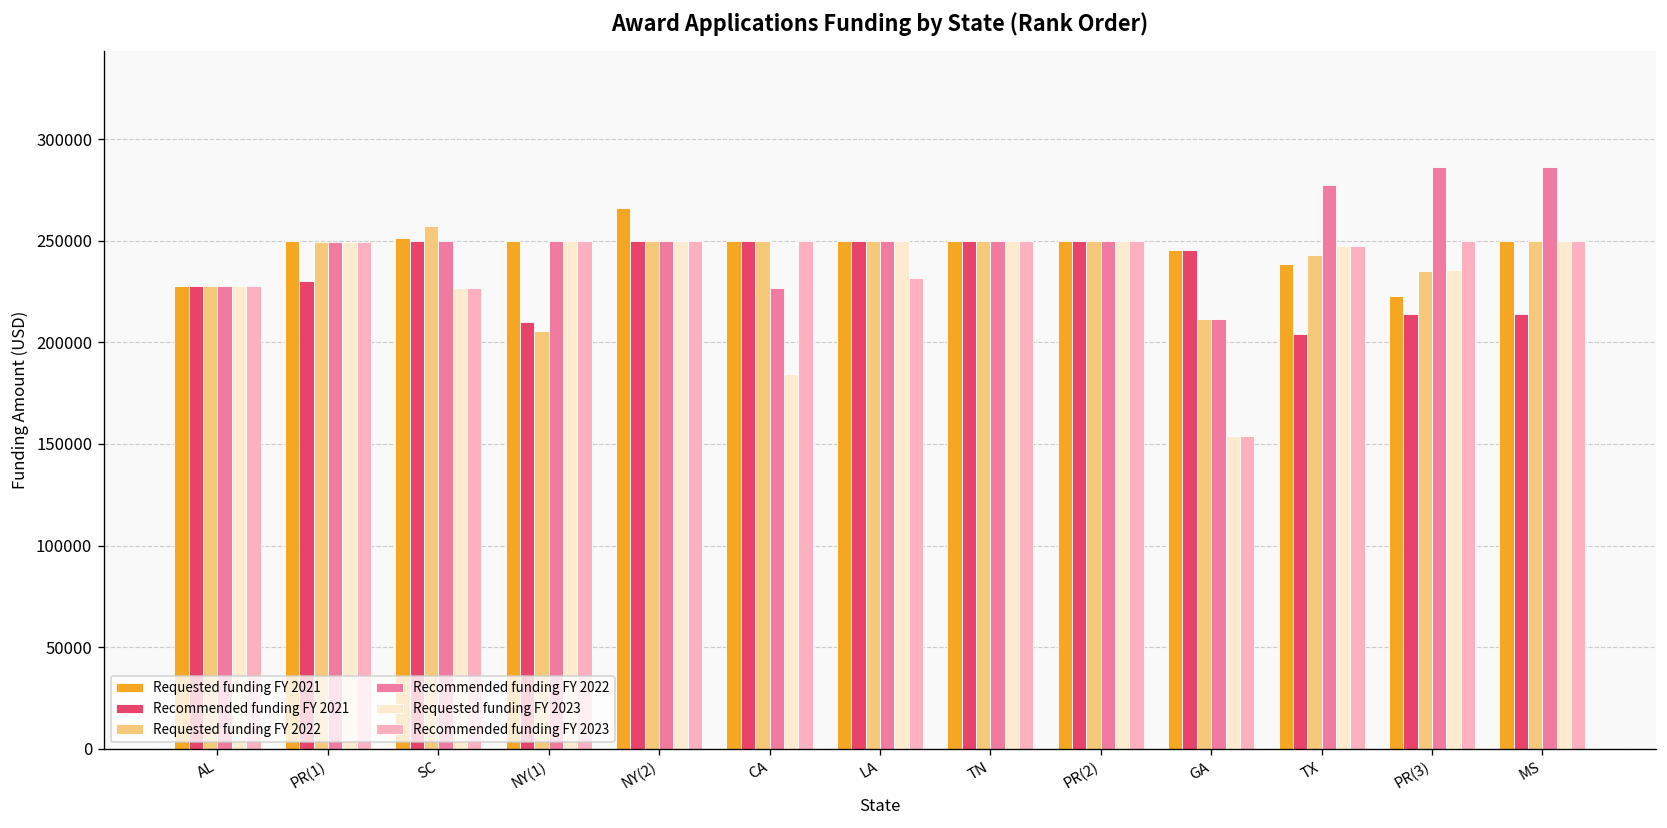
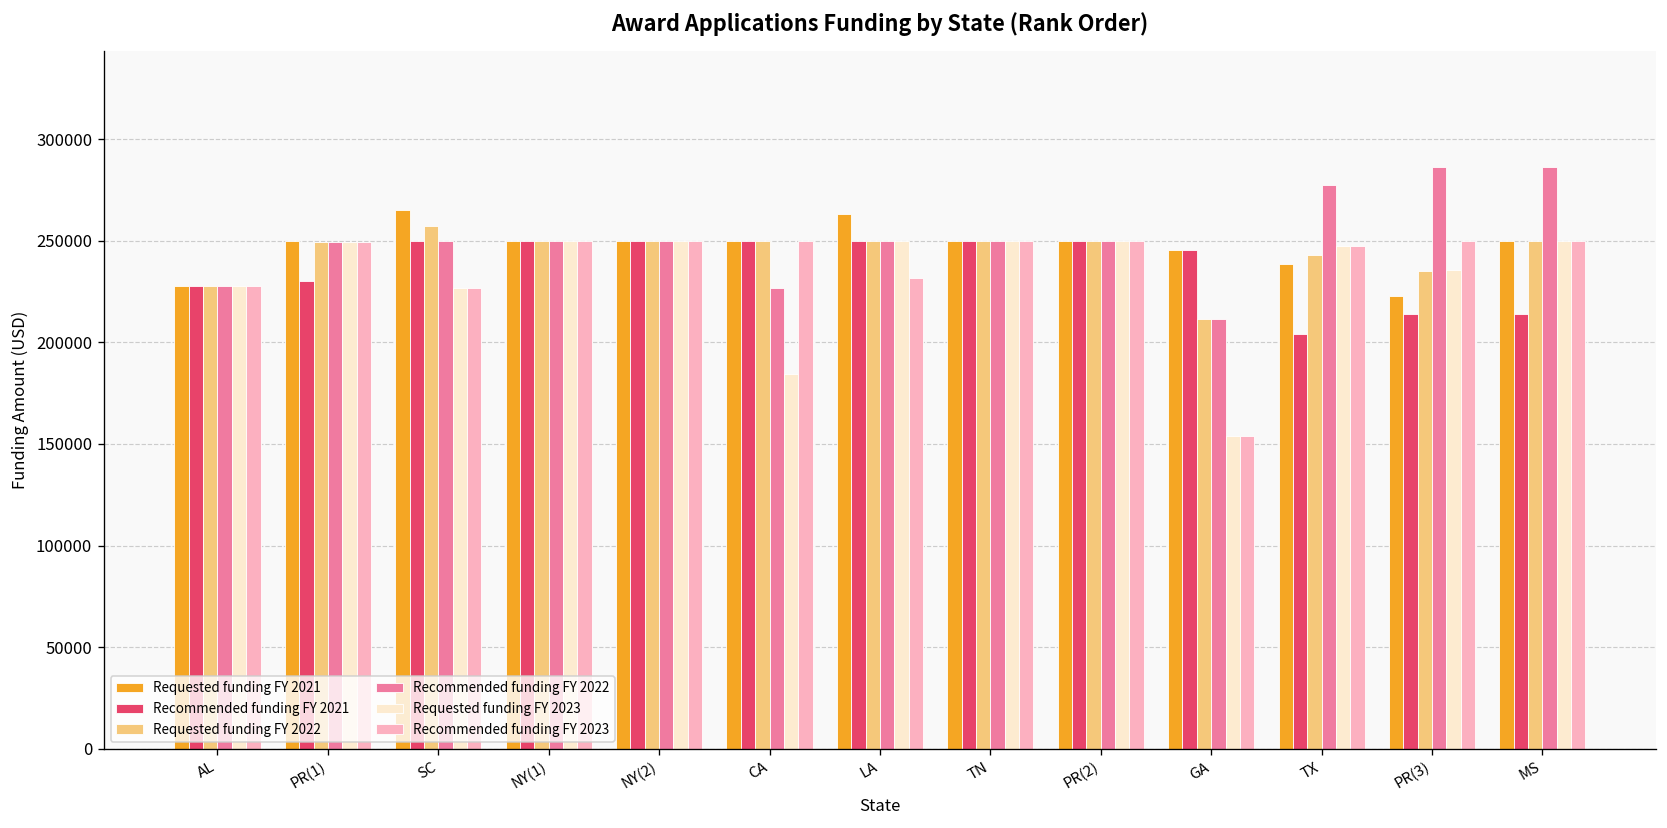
Requested funding FY 2021, SC: 251000 -> 265000
Recommended funding FY 2021, NY(1): 210000 -> 250000
Requested funding FY 2022, NY(1): 206000 -> 250000
Requested funding FY 2021, NY(2): 266000 -> 250000
Requested funding FY 2021, LA: 250000 -> 263000
